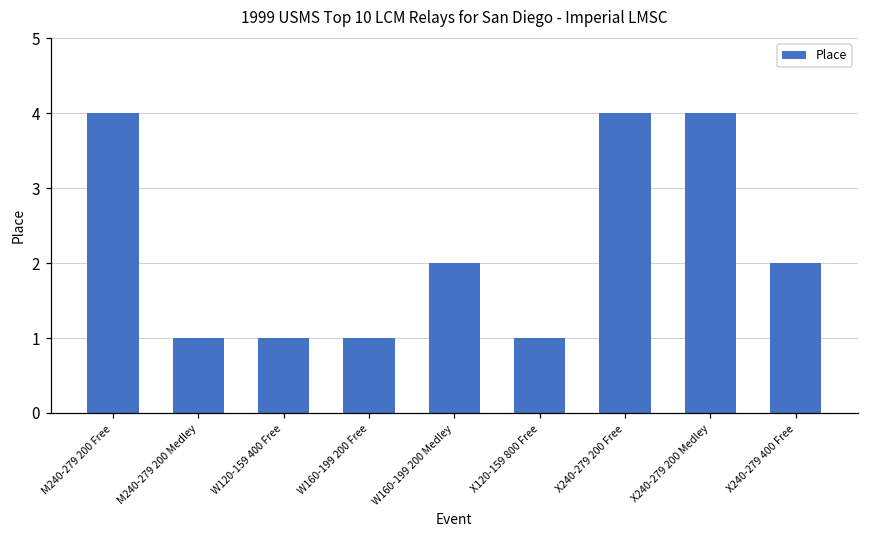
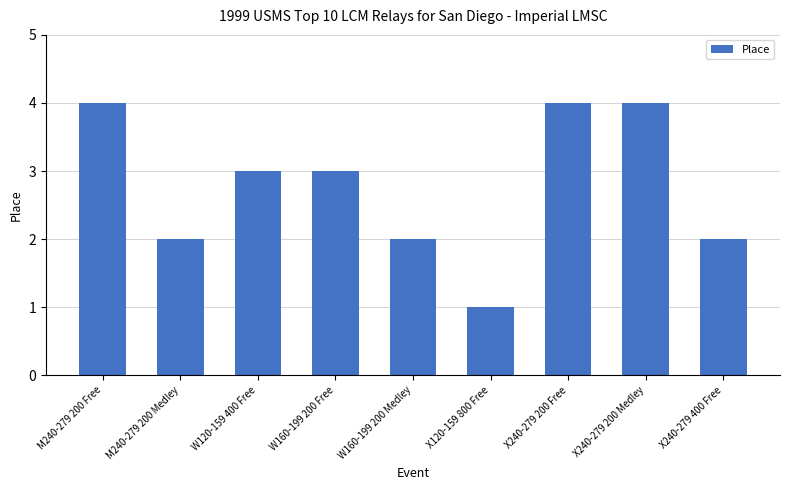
M240-279 200 Medley: 1 -> 2
W120-159 400 Free: 1 -> 3
W160-199 200 Free: 1 -> 3
